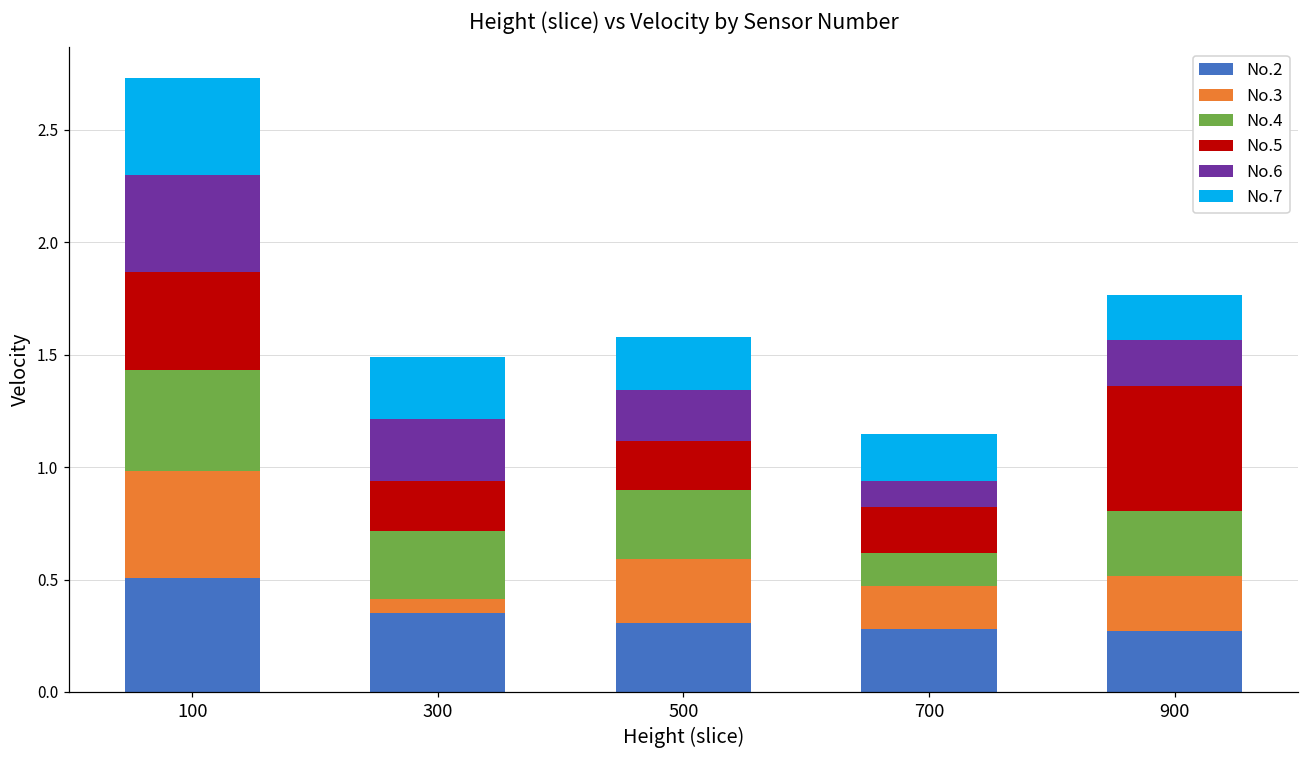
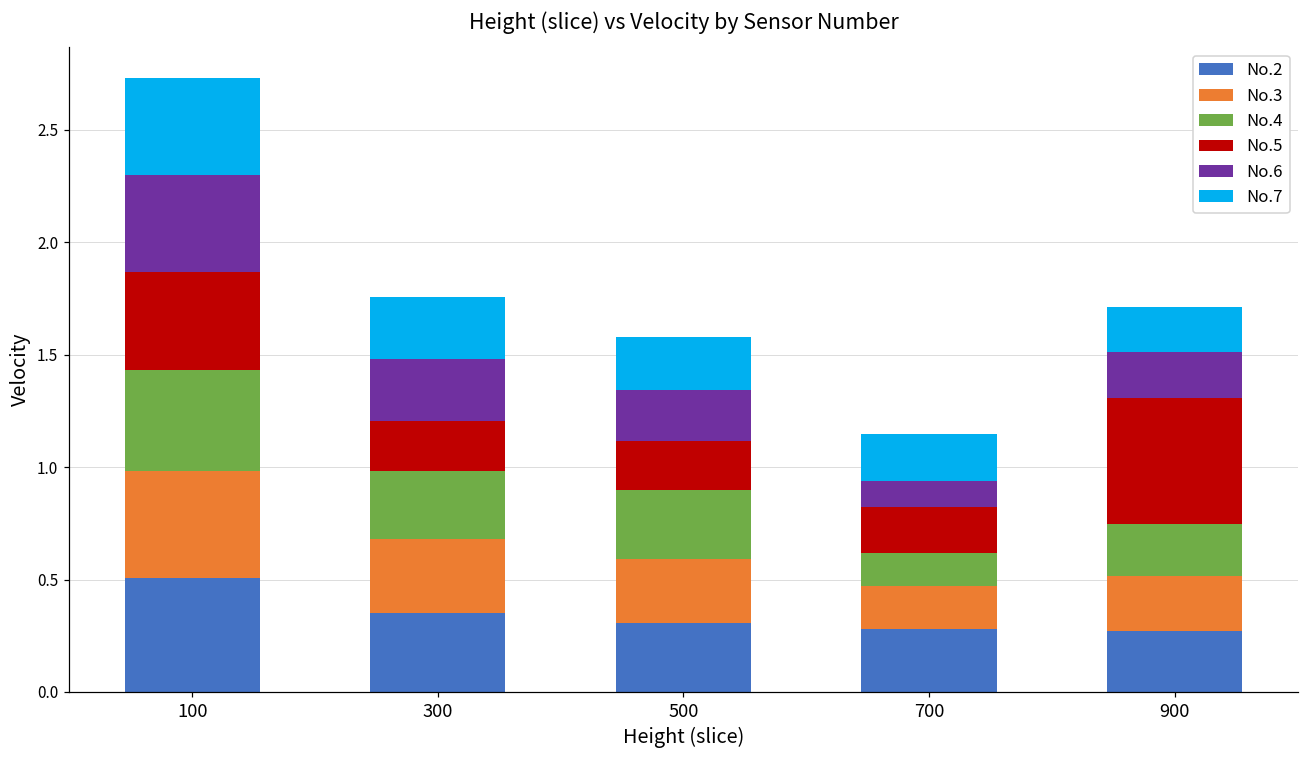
No.3, 300: 0.06 -> 0.33
No.4, 900: 0.29 -> 0.23
